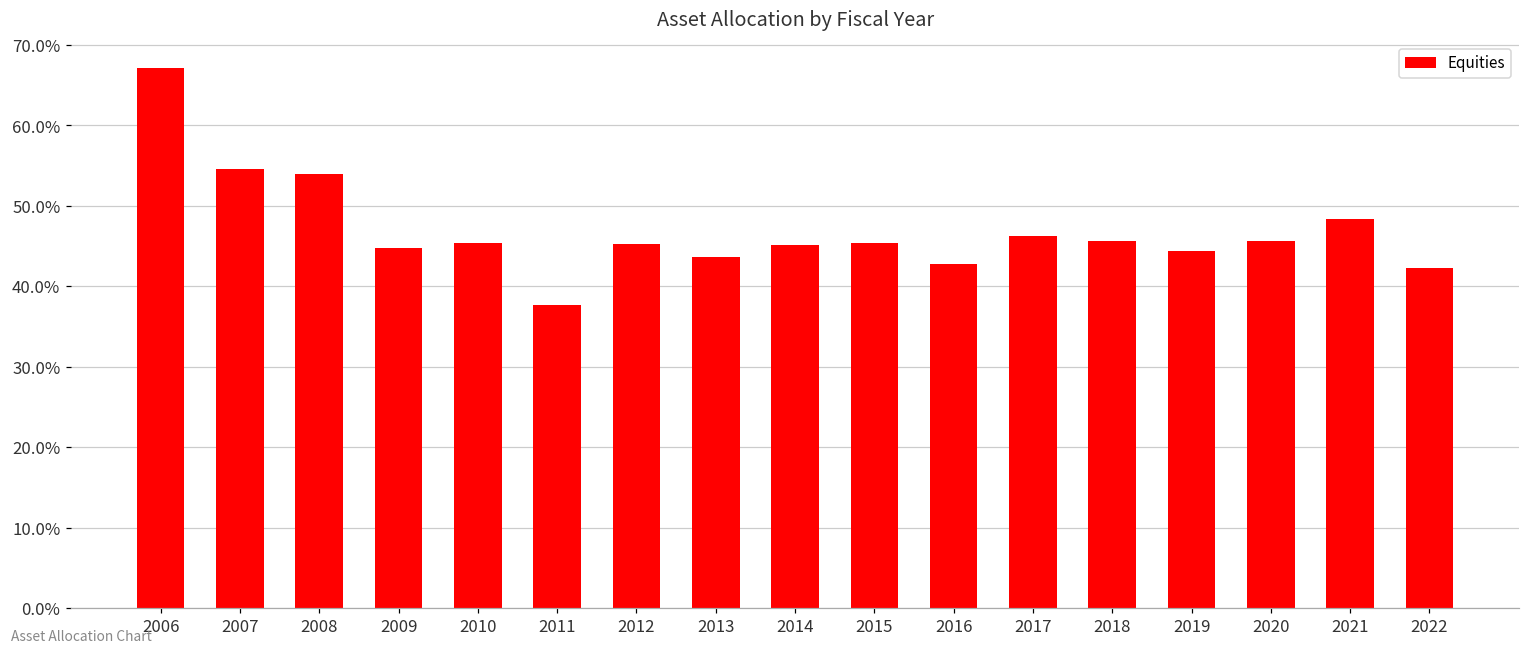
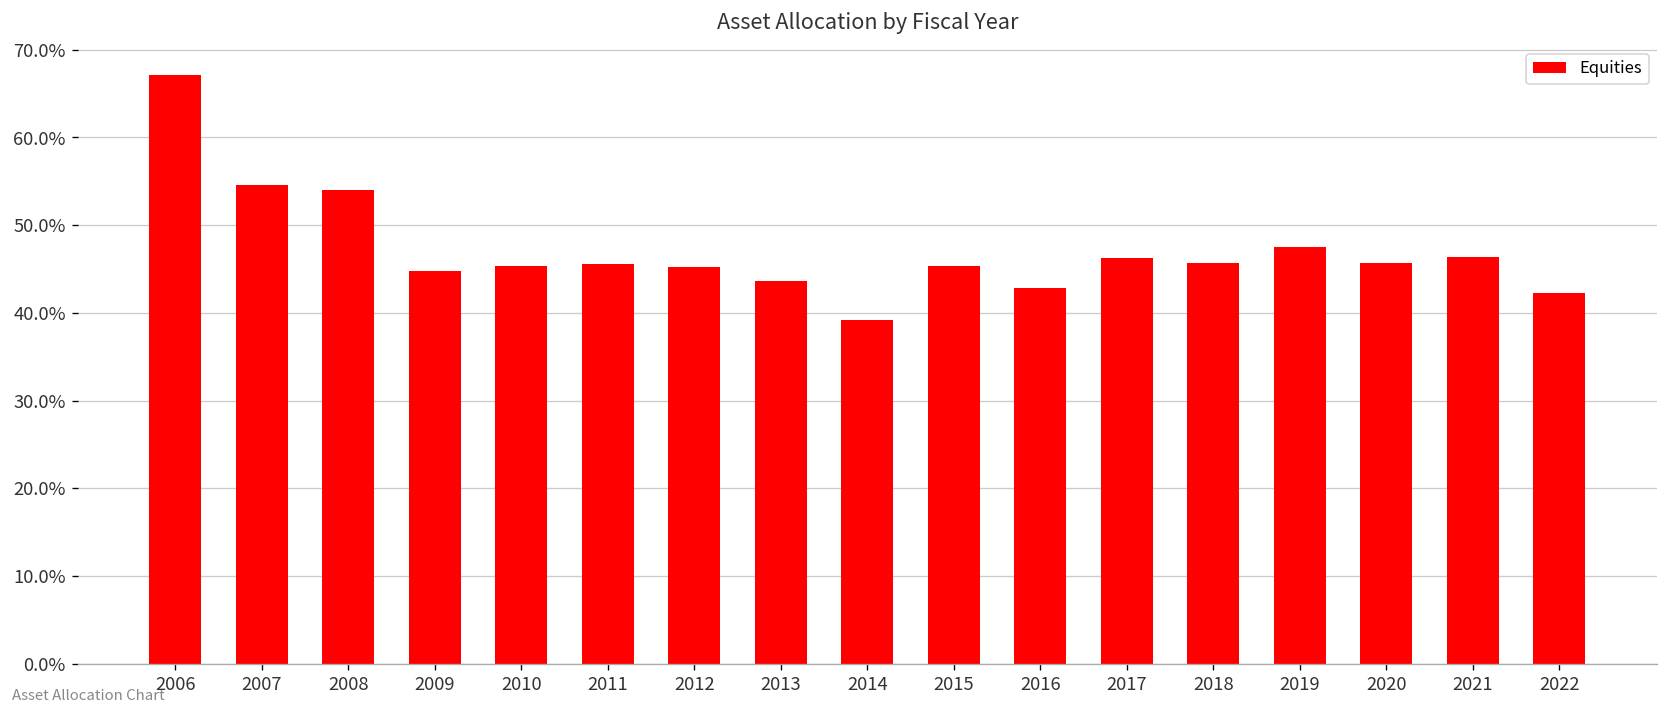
2011: 38% -> 46%
2014: 45% -> 39%
2019: 44% -> 47%
2021: 48% -> 46%
